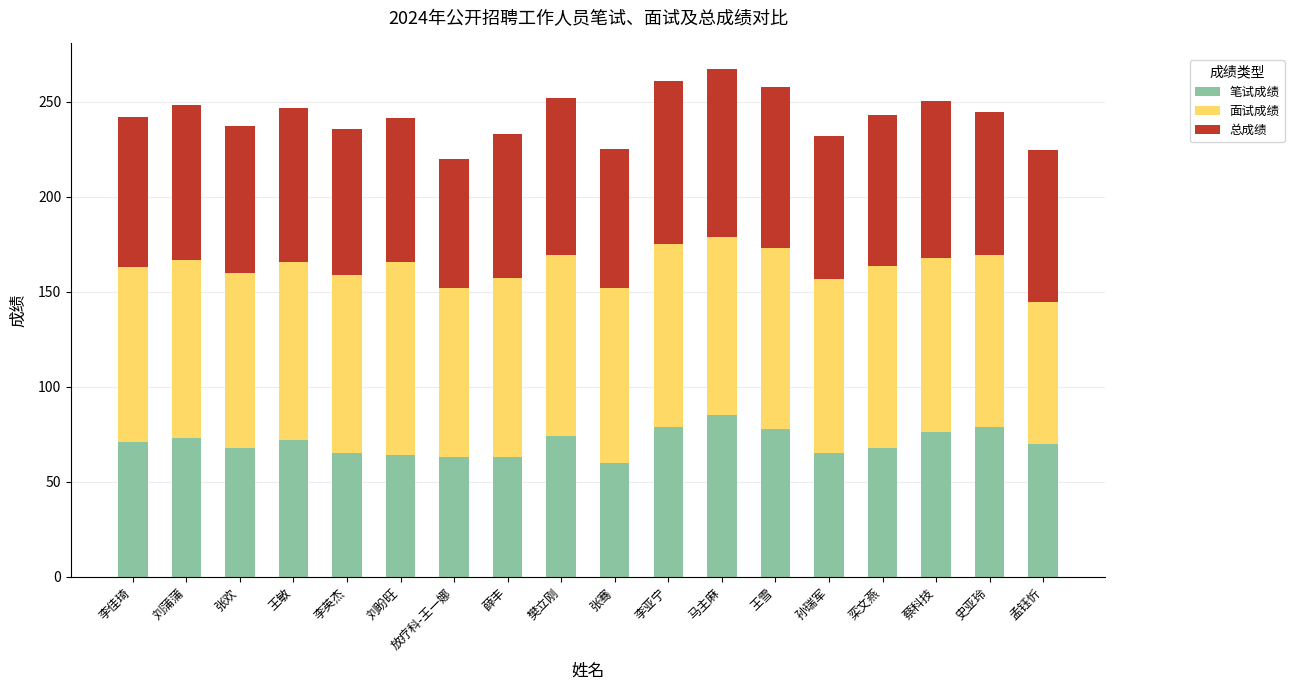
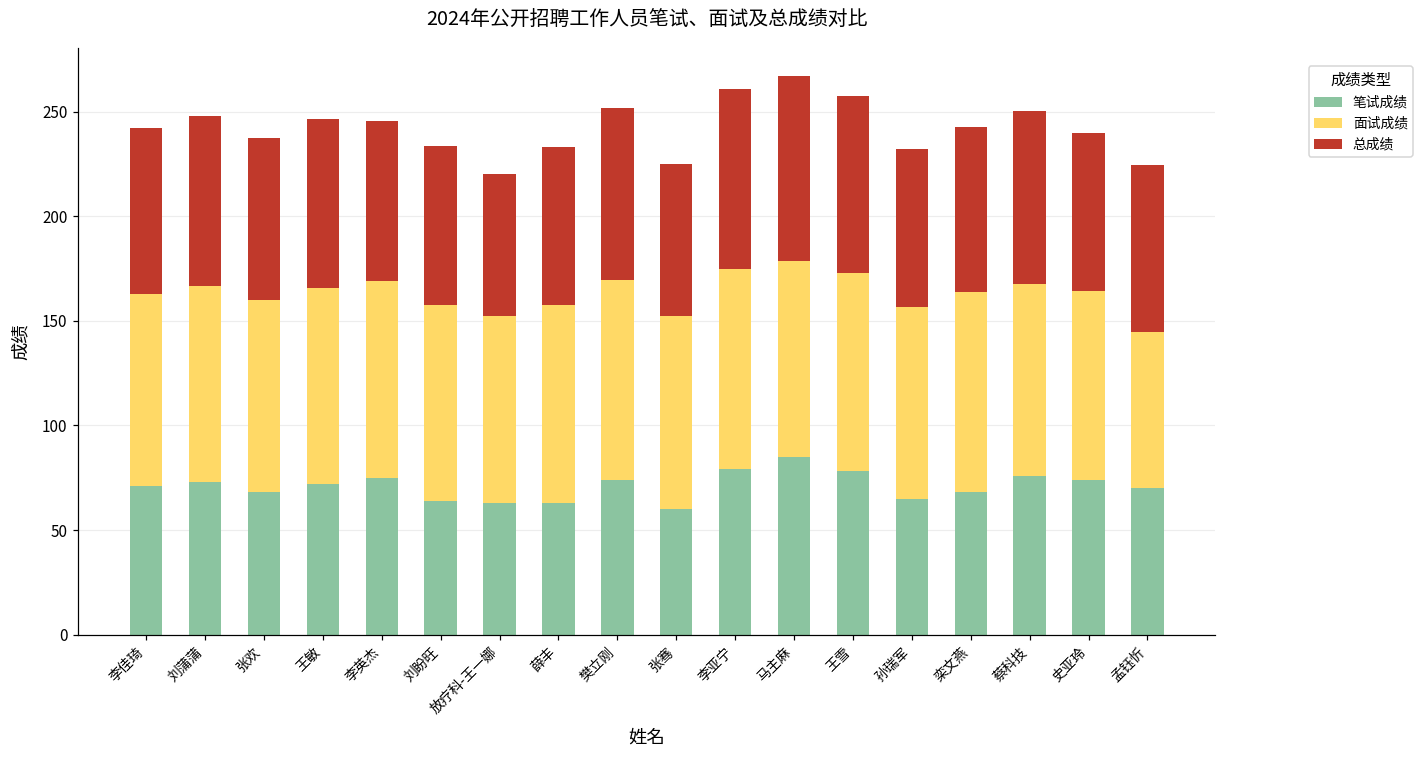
笔试成绩, 李英杰: 65 -> 75
面试成绩, 刘盼旺: 102 -> 94
笔试成绩, 史亚玲: 79 -> 74
